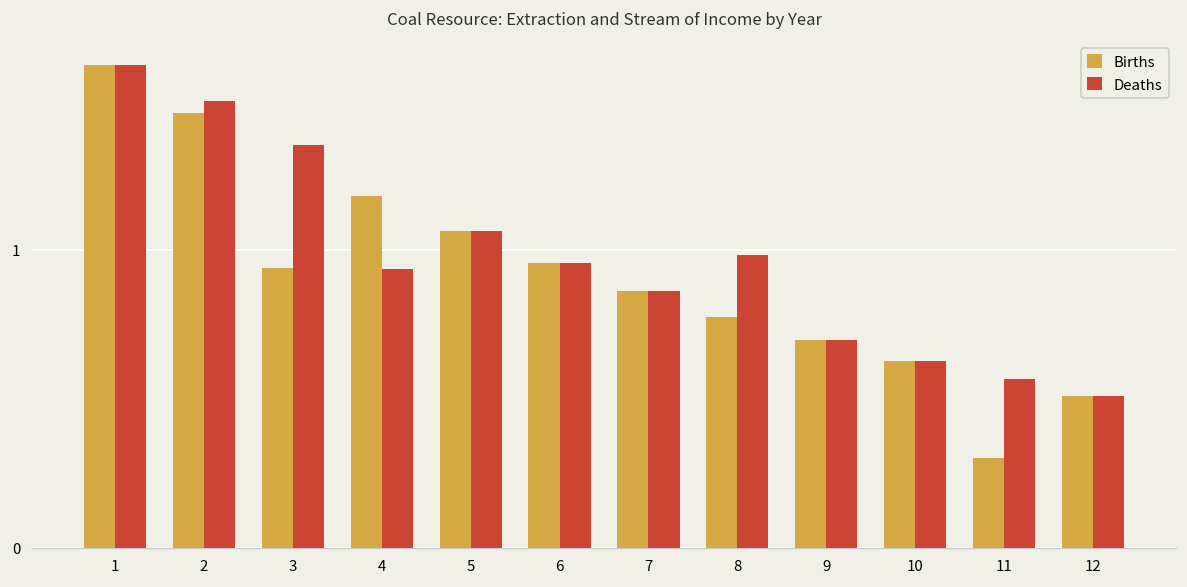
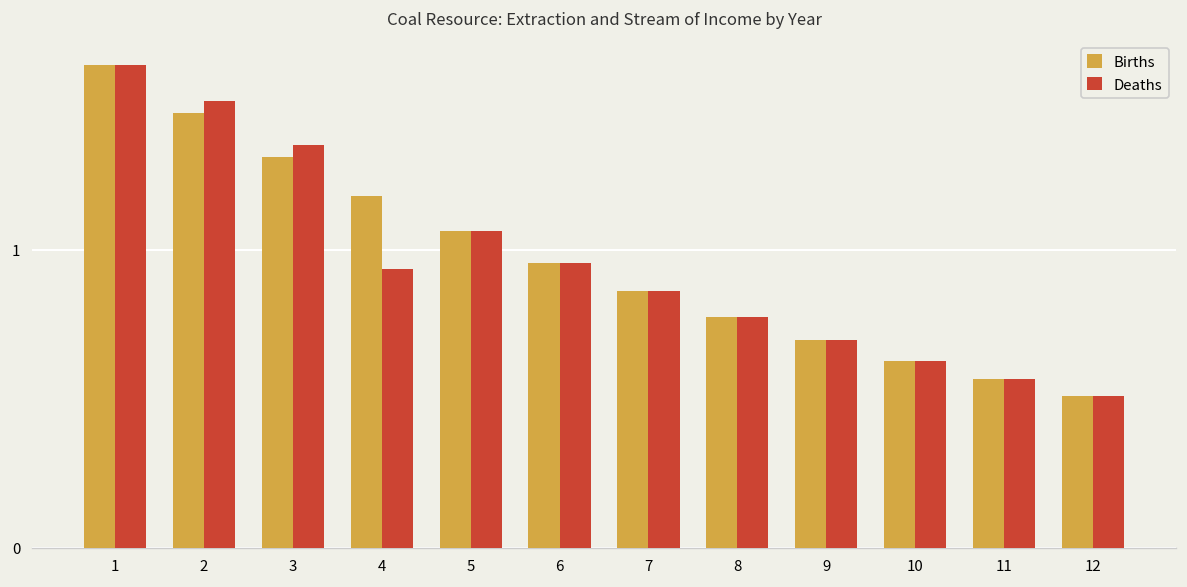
Births, 3: 0.94 -> 1.31
Deaths, 8: 0.98 -> 0.77
Births, 11: 0.30 -> 0.56
